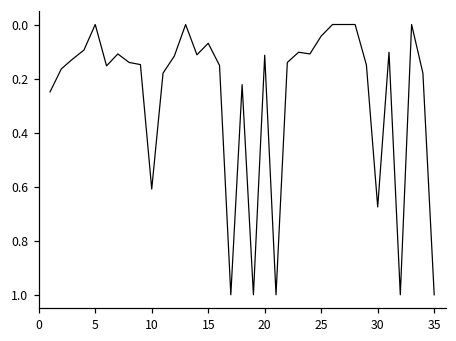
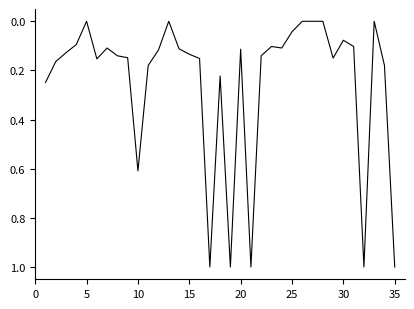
15: 0.07 -> 0.13
30: 0.68 -> 0.08
